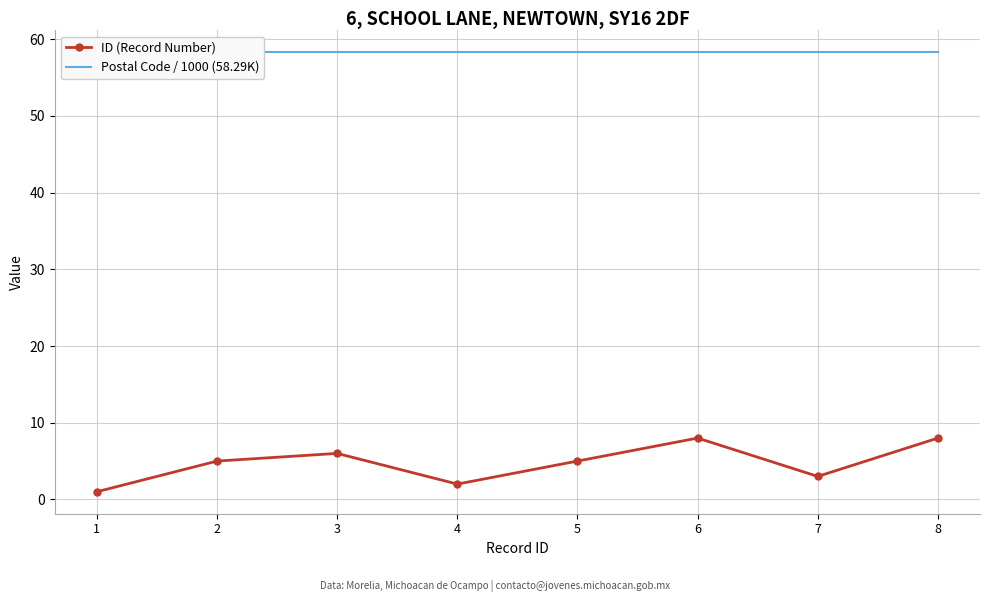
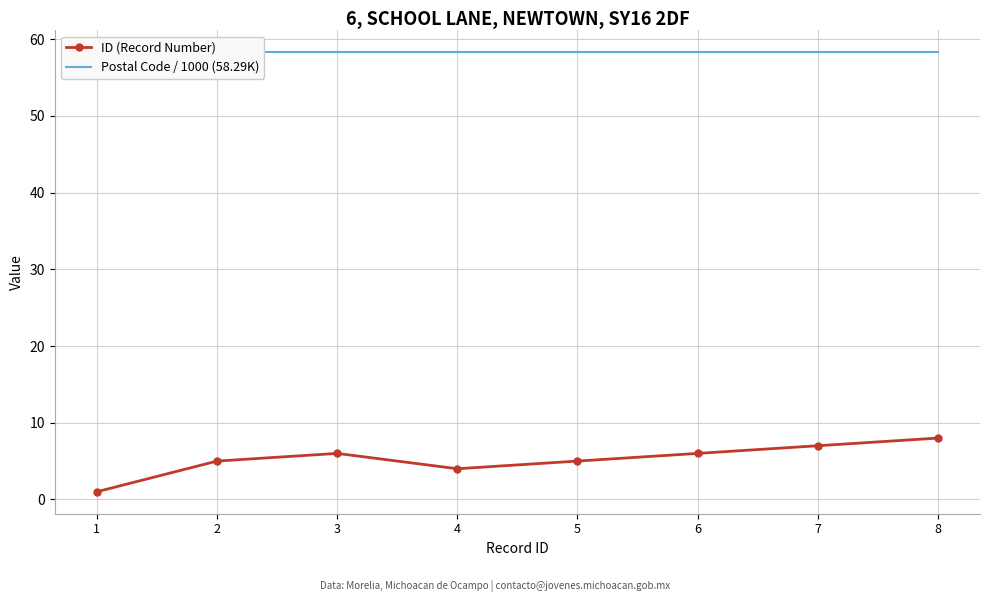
ID (Record Number), 4: 2 -> 4
ID (Record Number), 6: 8 -> 6
ID (Record Number), 7: 3 -> 7
